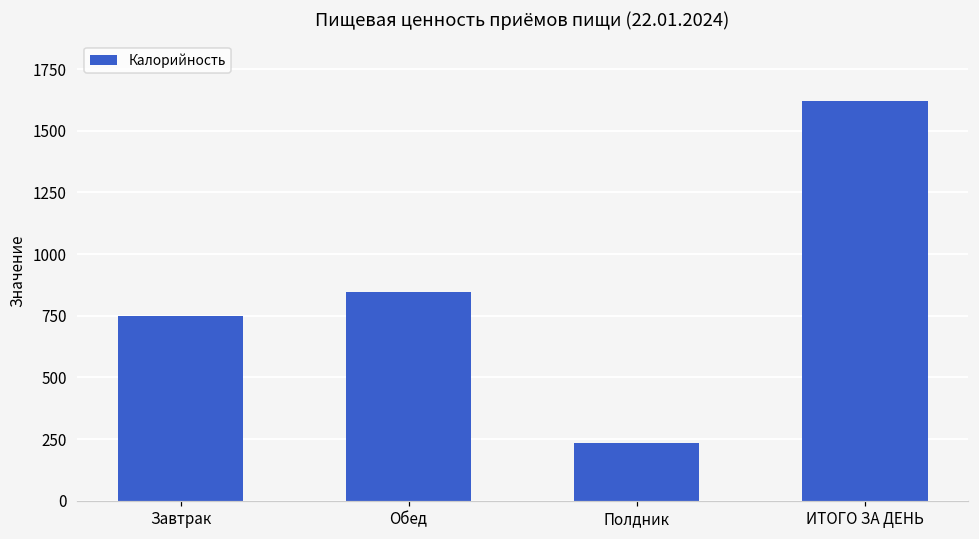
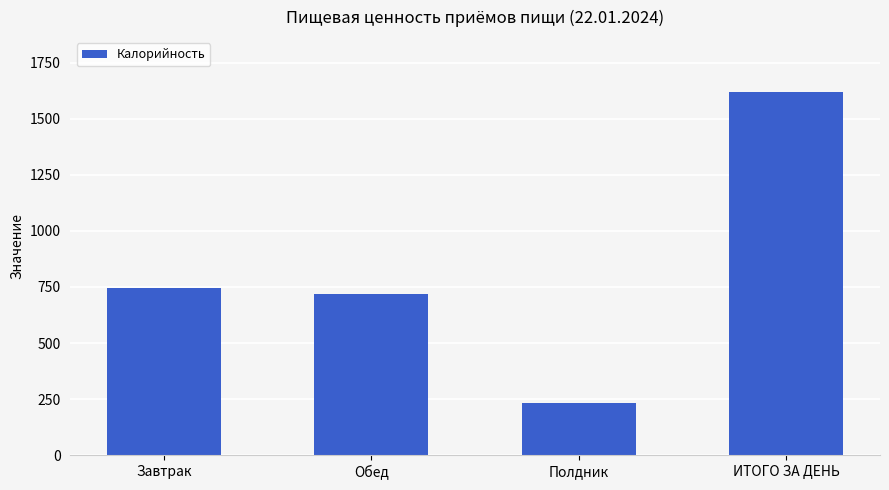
Обед: 840 -> 720
